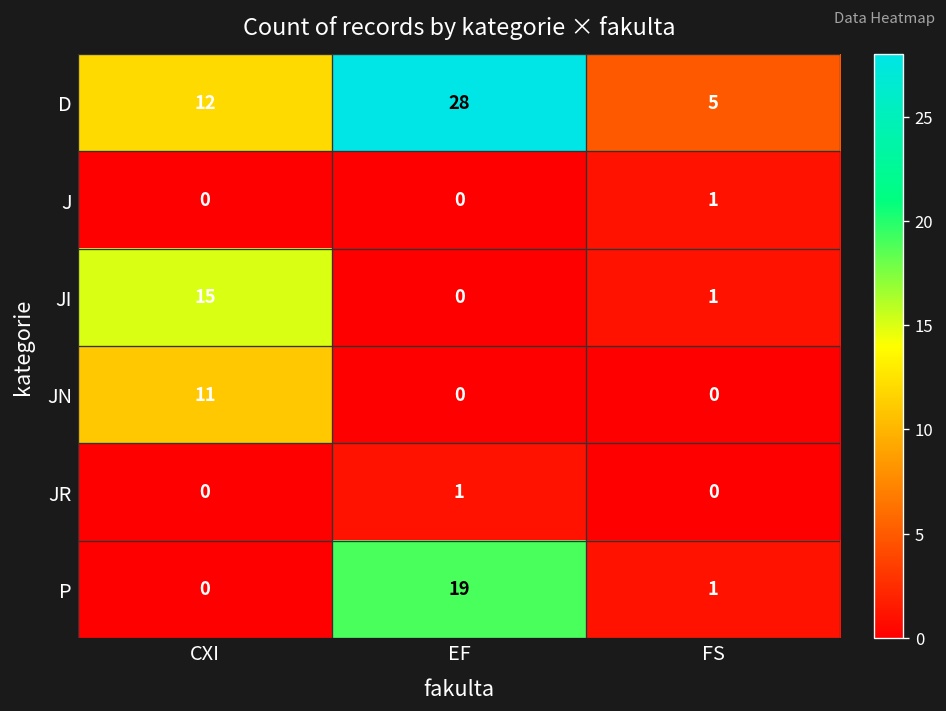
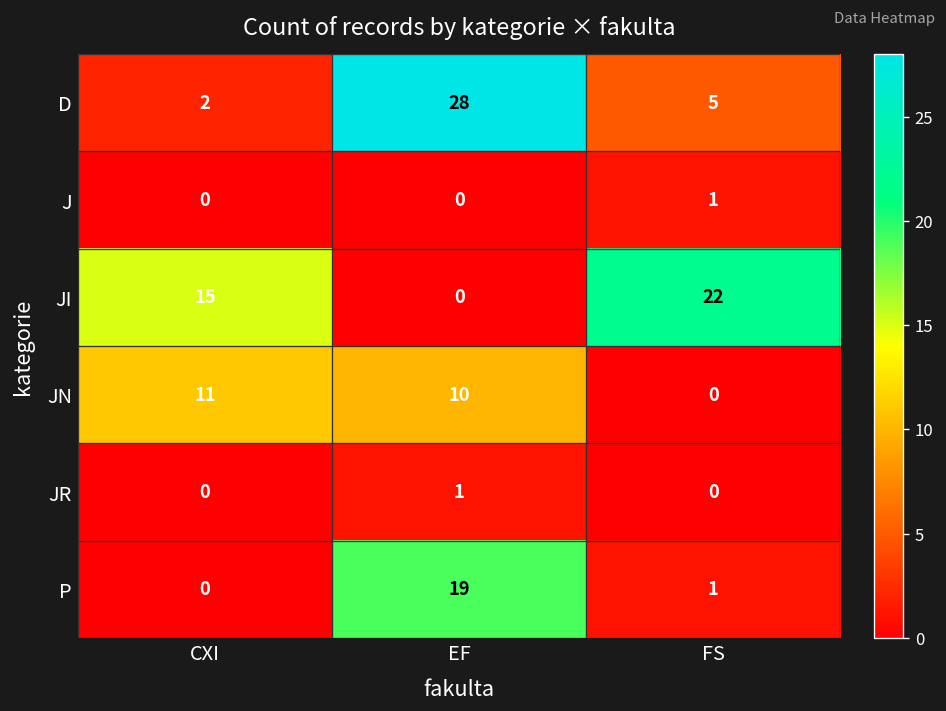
D, CXI: 12 -> 2
JI, FS: 1 -> 22
JN, EF: 0 -> 10
